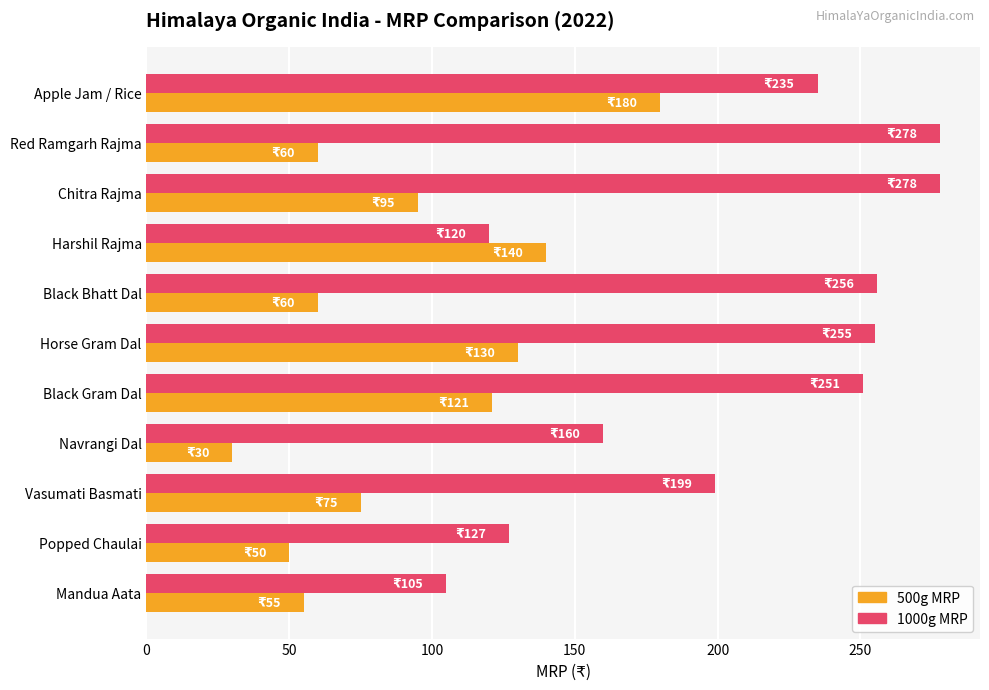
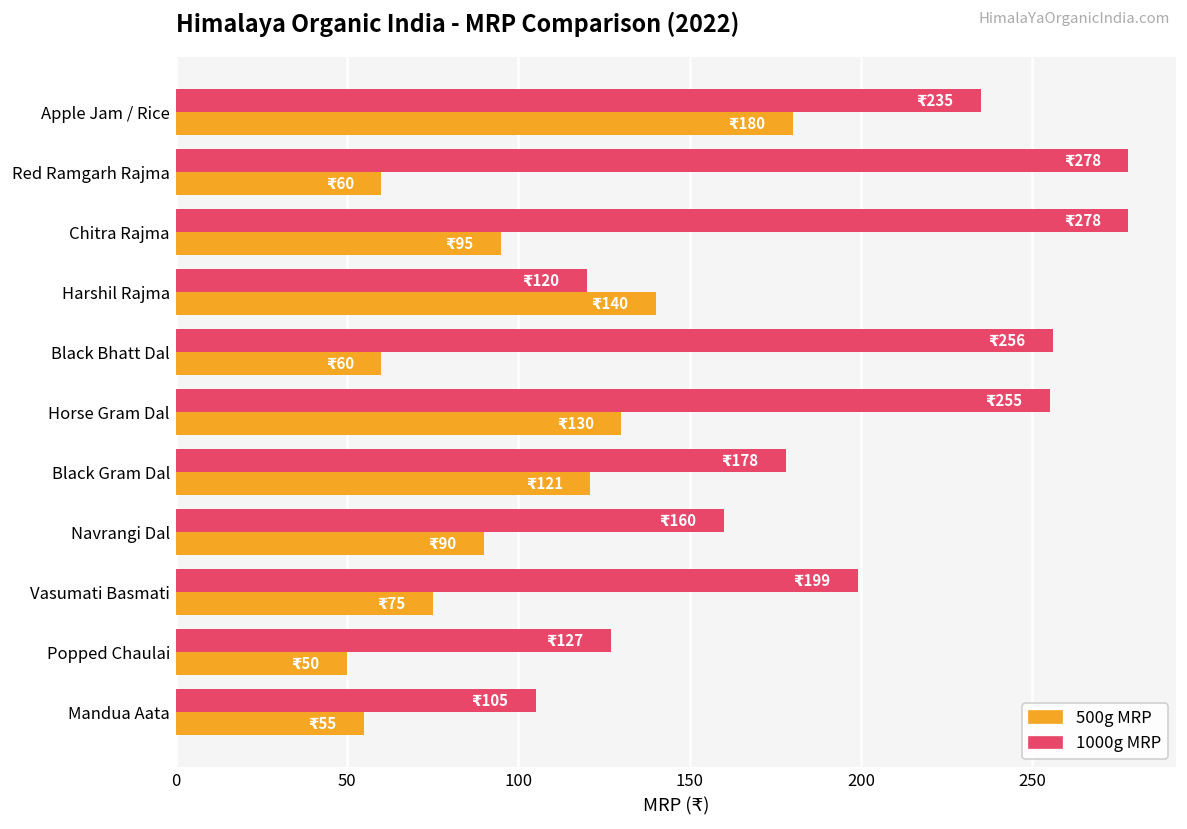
1000g MRP, Black Gram Dal: 251 -> 178
500g MRP, Navrangi Dal: 30 -> 90
